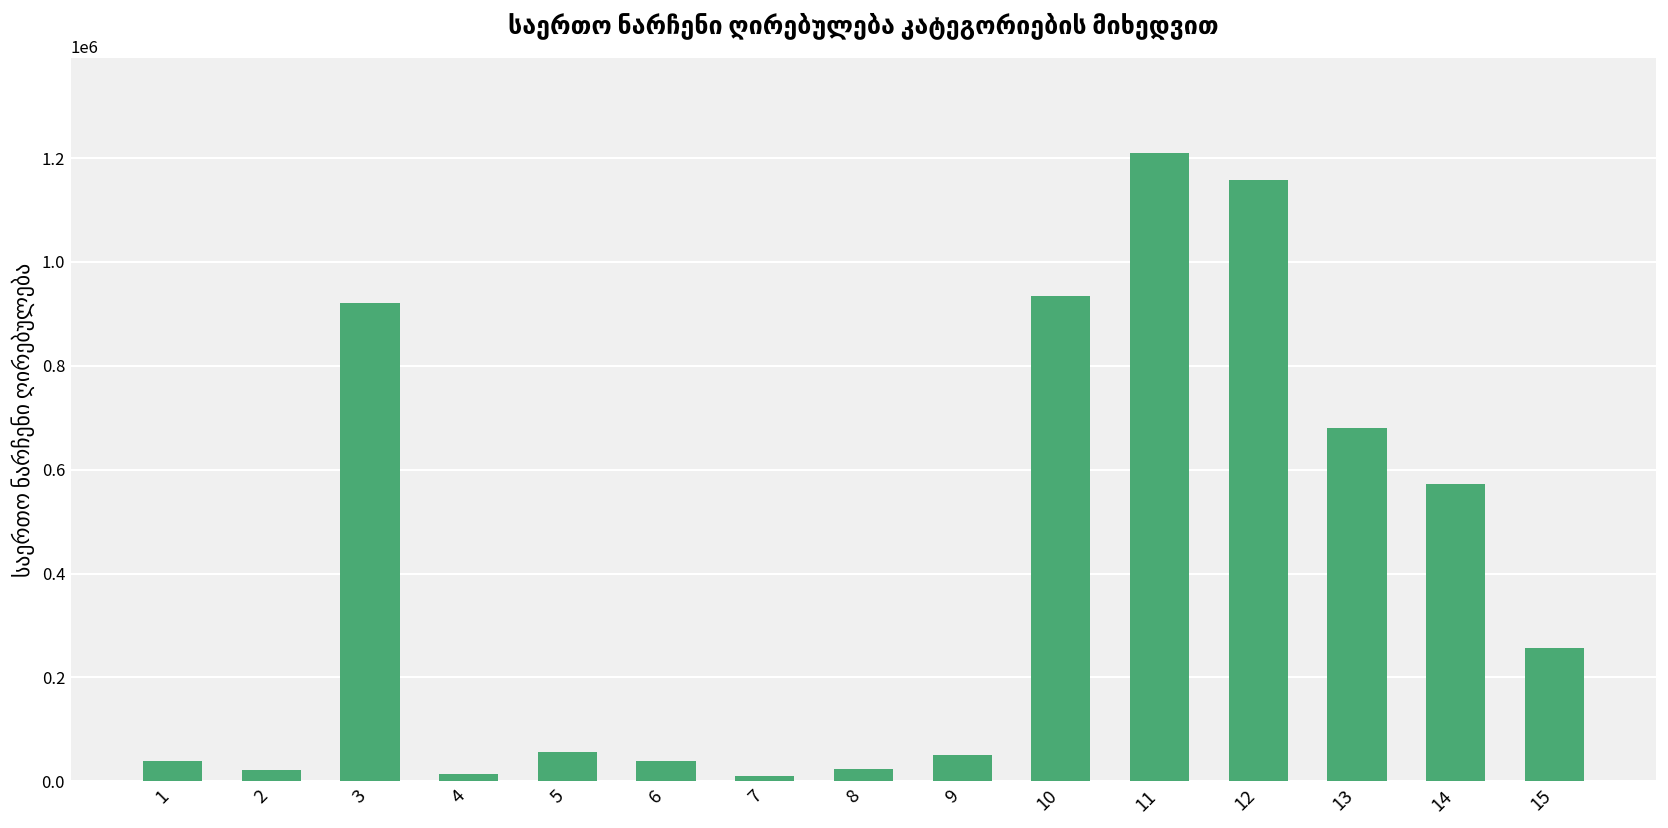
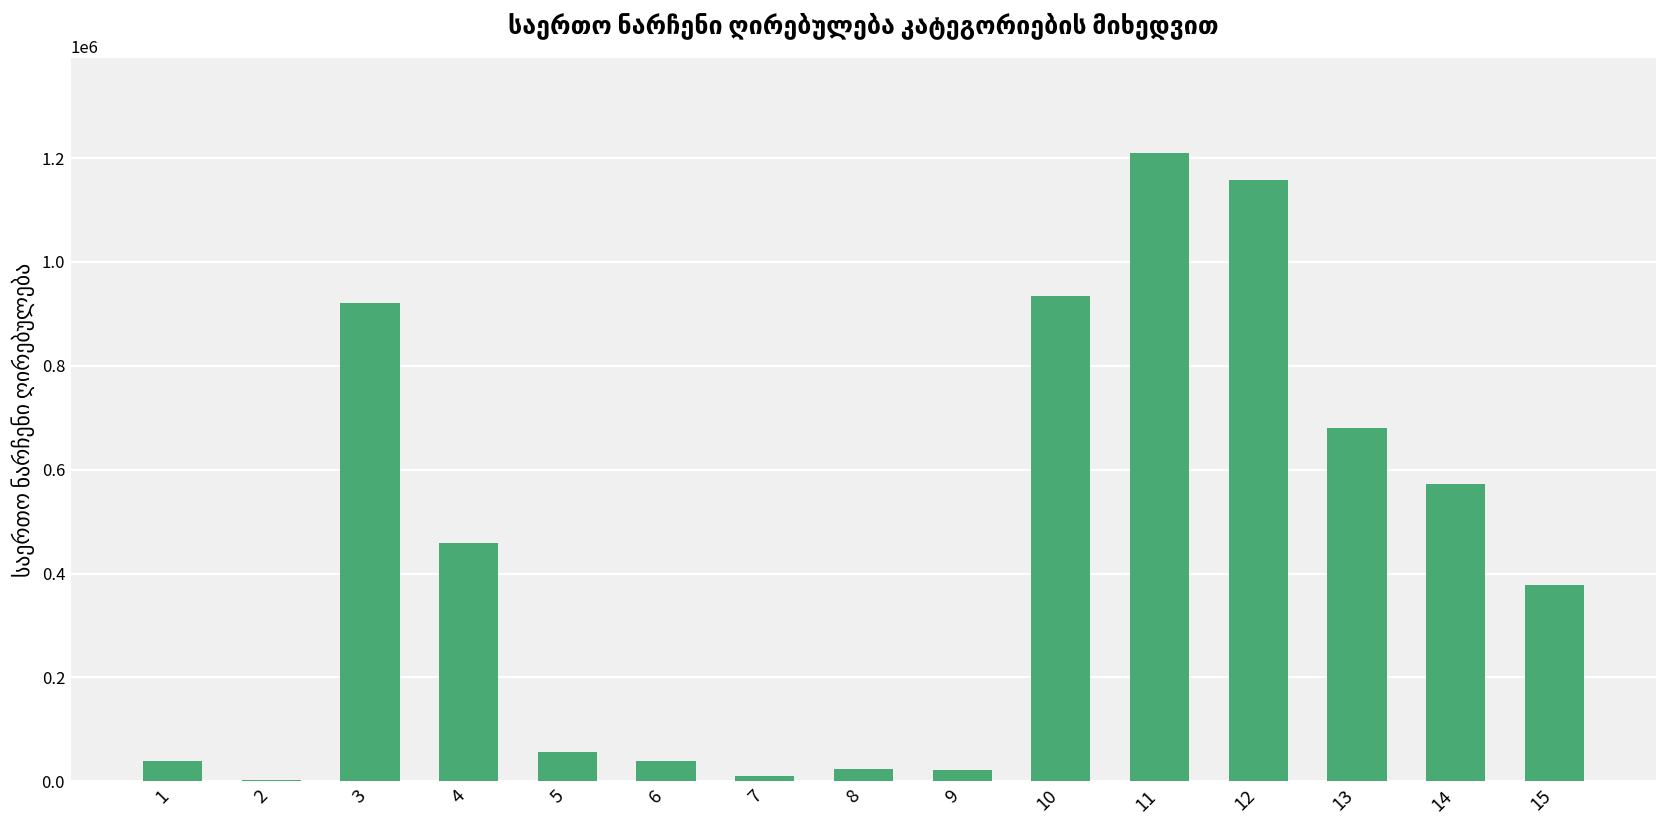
2: 20000 -> 0
4: 10000 -> 460000
9: 50000 -> 20000
15: 260000 -> 380000
